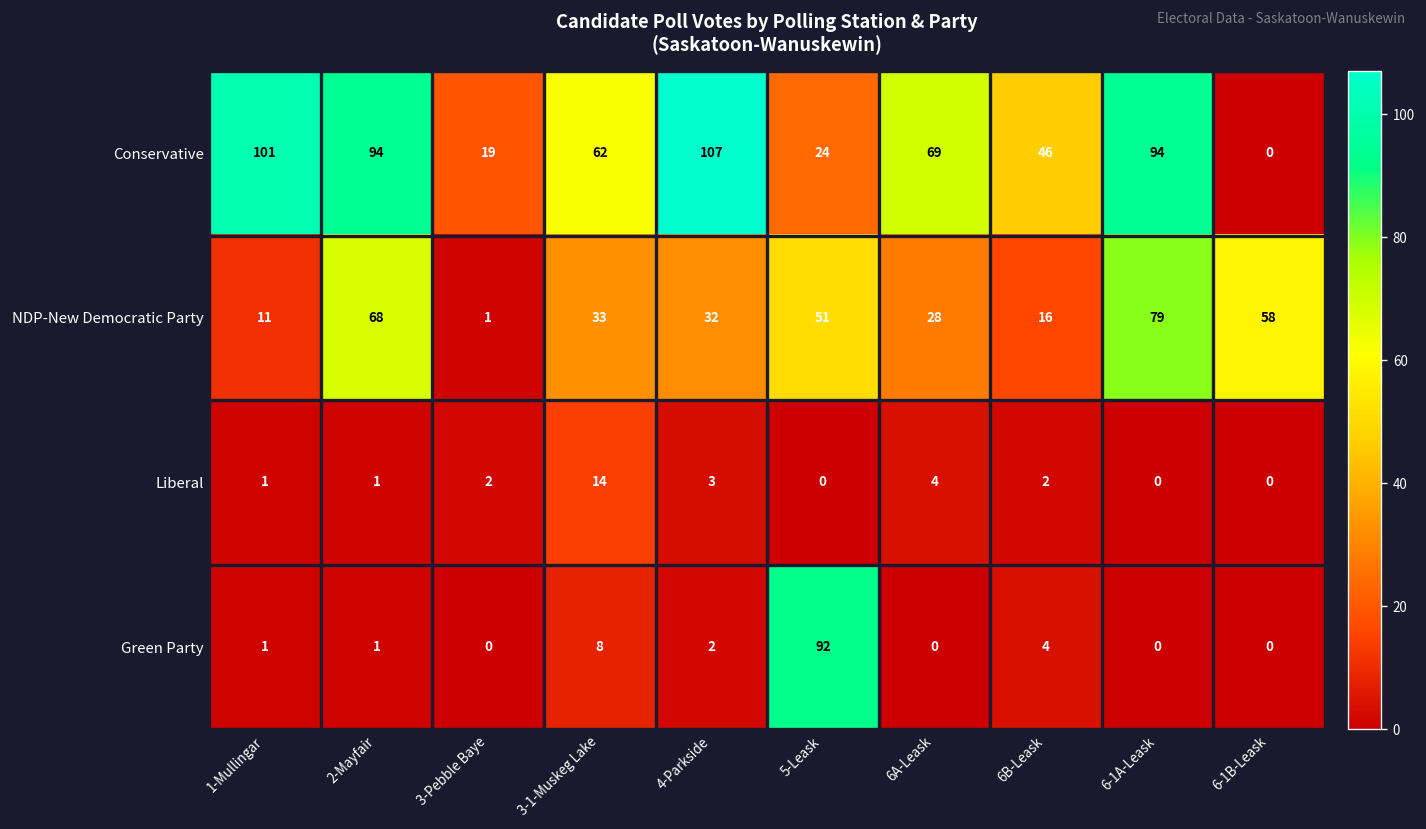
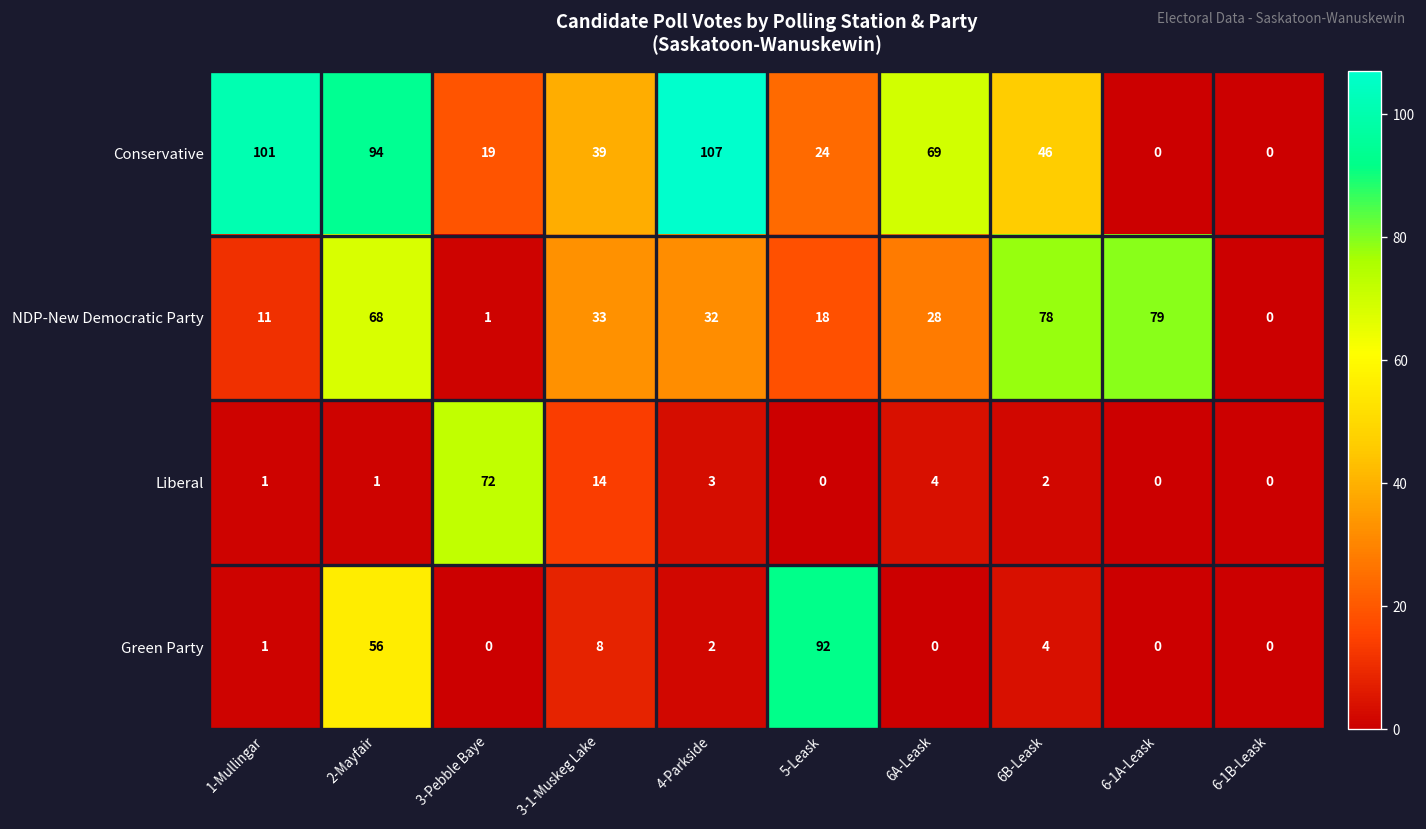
Conservative, 3-1-Muskeg Lake: 62 -> 39
Conservative, 6-1A-Leask: 94 -> 0
NDP-New Democratic Party, 5-Leask: 51 -> 18
NDP-New Democratic Party, 6B-Leask: 16 -> 78
NDP-New Democratic Party, 6-1B-Leask: 58 -> 0
Liberal, 3-Pebble Baye: 2 -> 72
Green Party, 2-Mayfair: 1 -> 56
